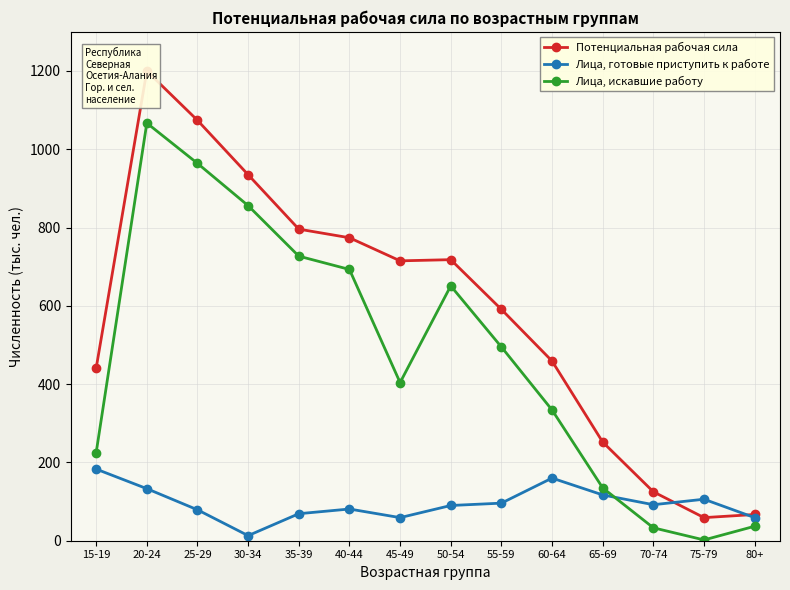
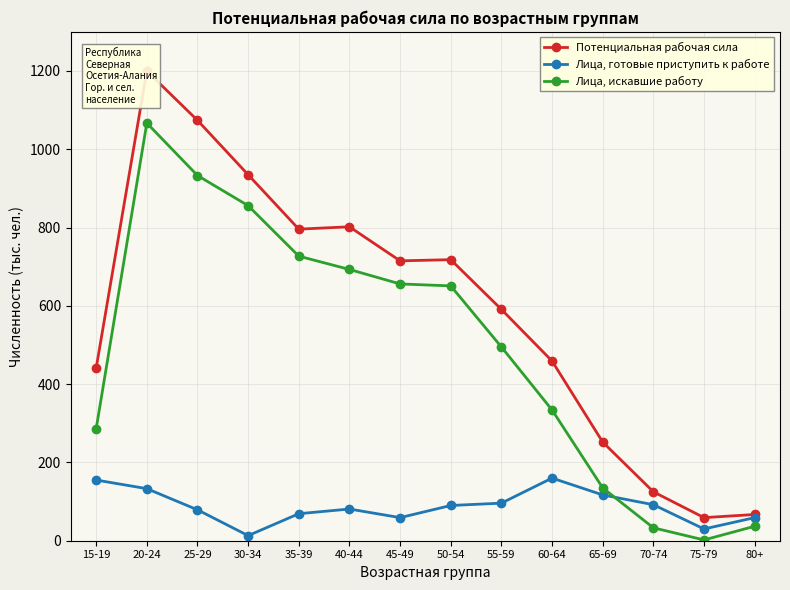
Лица, готовые приступить к работе, 15-19: 180 -> 160
Лица, искавшие работу, 15-19: 230 -> 290
Лица, искавшие работу, 25-29: 960 -> 930
Потенциальная рабочая сила, 40-44: 770 -> 800
Лица, искавшие работу, 45-49: 400 -> 660
Лица, готовые приступить к работе, 75-79: 110 -> 30
